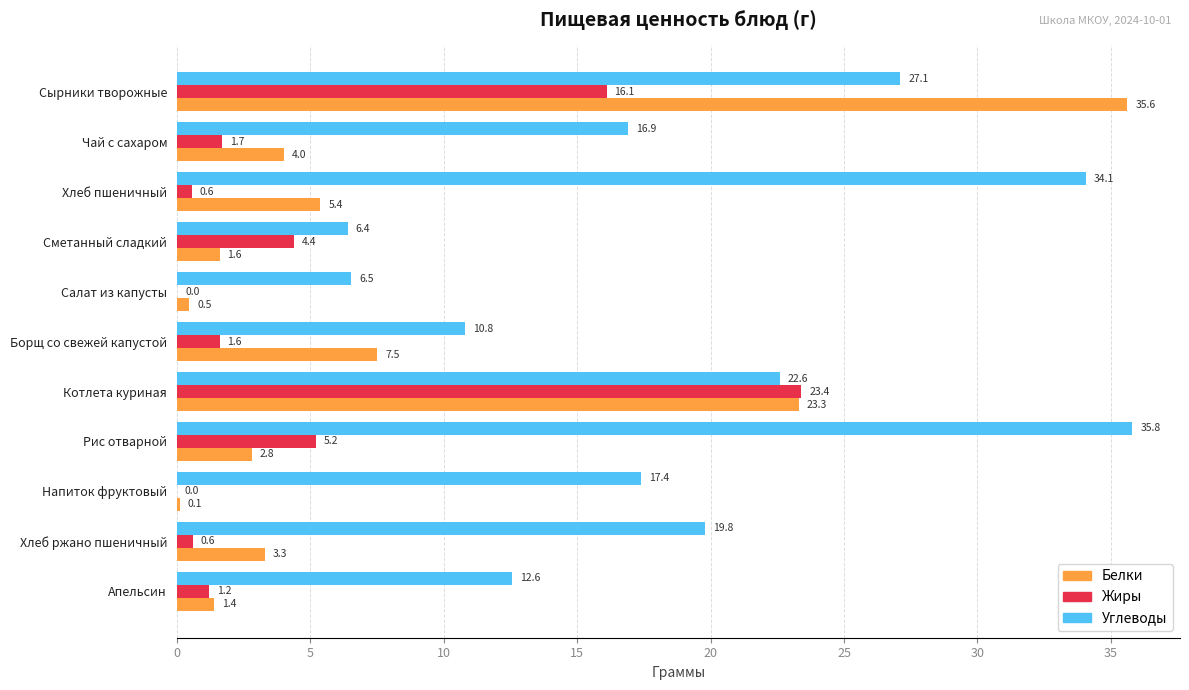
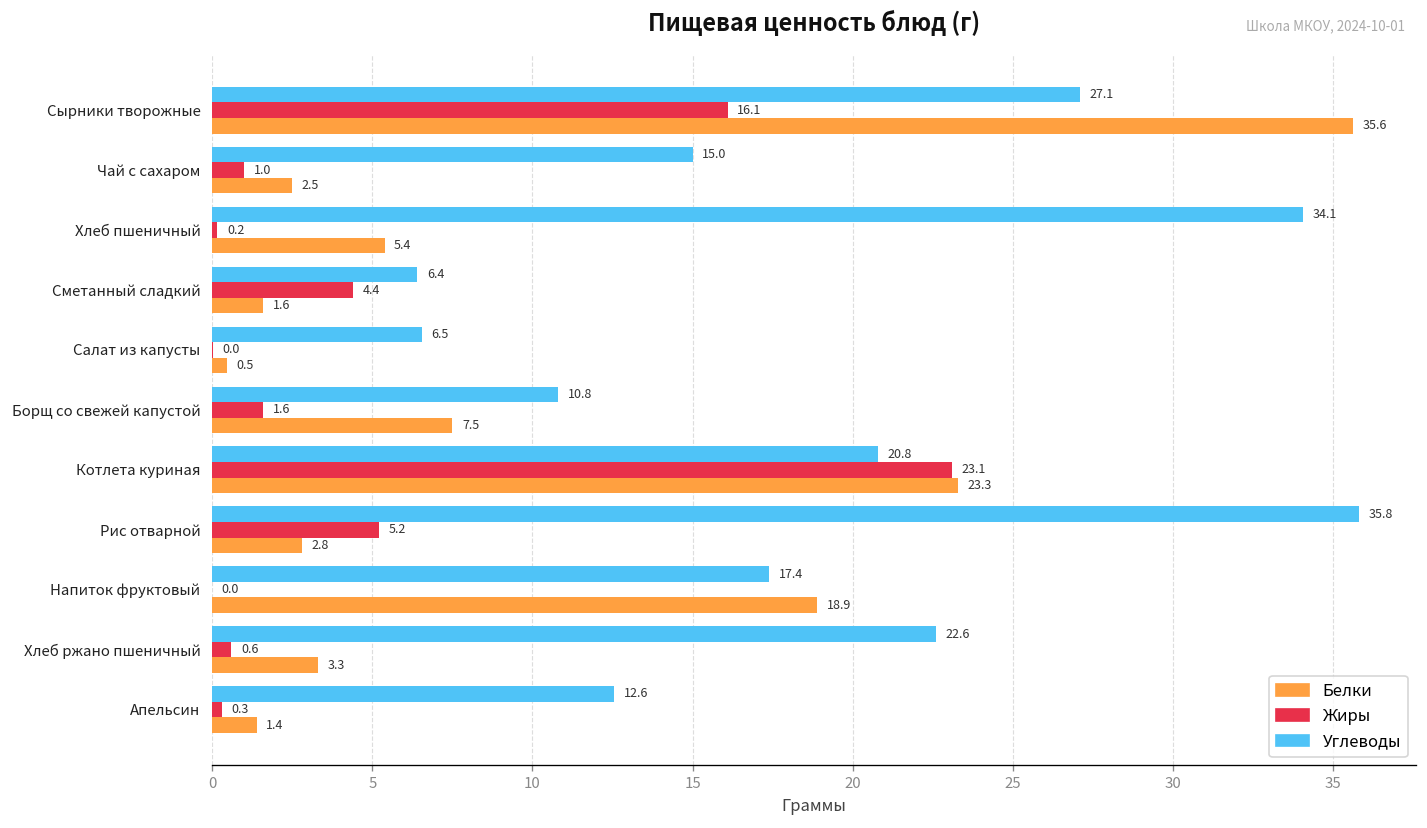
Углеводы, Чай с сахаром: 16.9 -> 15.0
Жиры, Чай с сахаром: 1.7 -> 1.0
Белки, Чай с сахаром: 4.0 -> 2.5
Жиры, Хлеб пшеничный: 0.6 -> 0.2
Углеводы, Котлета куриная: 22.6 -> 20.8
Жиры, Котлета куриная: 23.4 -> 23.1
Белки, Напиток фруктовый: 0.1 -> 18.9
Углеводы, Хлеб ржано пшеничный: 19.8 -> 22.6
Жиры, Апельсин: 1.2 -> 0.3
